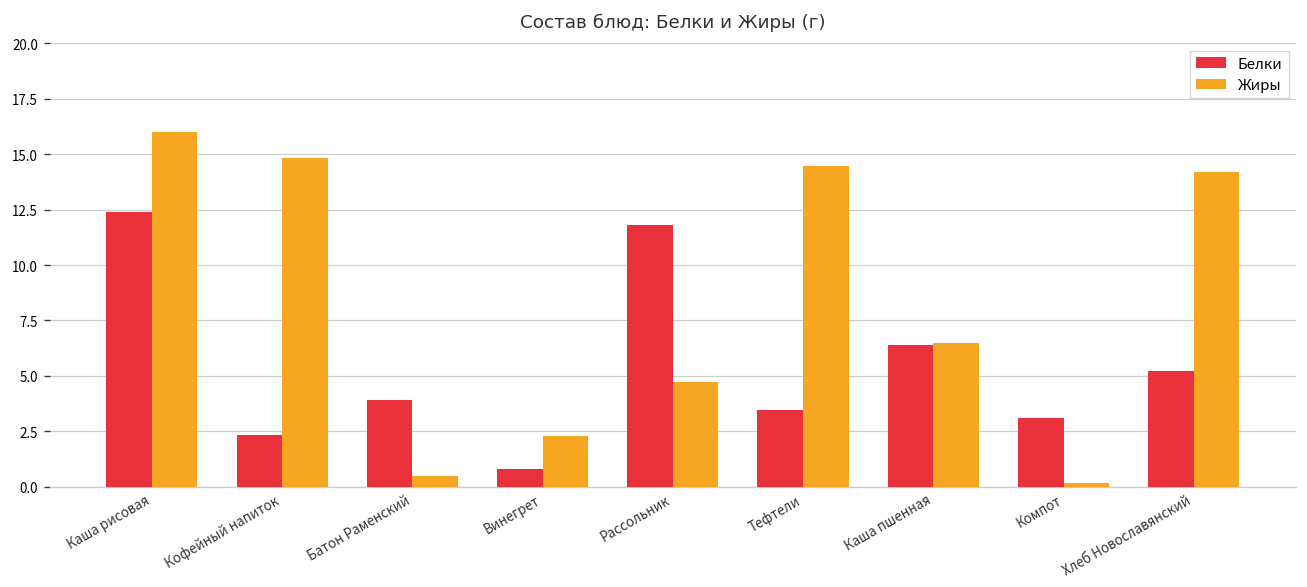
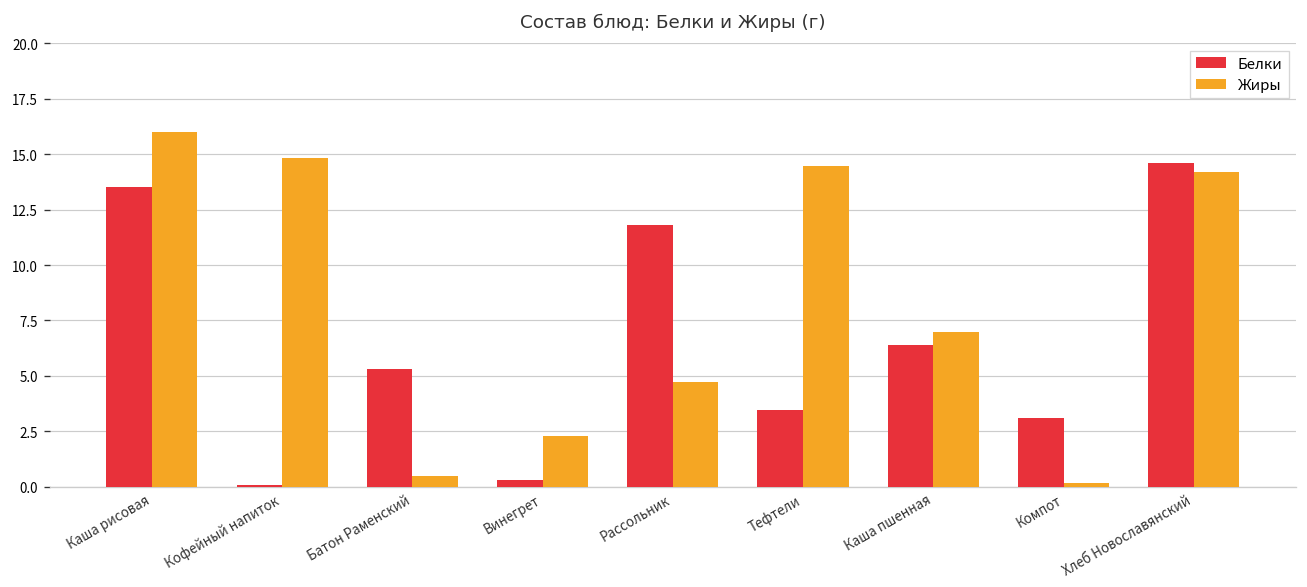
Белки, Каша рисовая: 12.4 -> 13.5
Белки, Кофейный напиток: 2.3 -> 0.1
Белки, Батон Раменский: 3.9 -> 5.3
Белки, Винегрет: 0.8 -> 0.3
Жиры, Каша пшенная: 6.5 -> 7.0
Белки, Хлеб Новославянский: 5.2 -> 14.6
